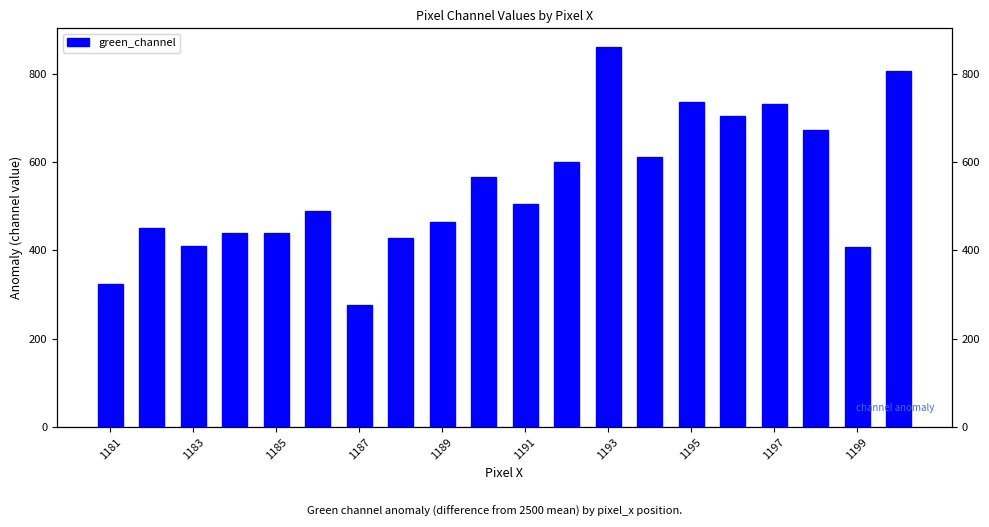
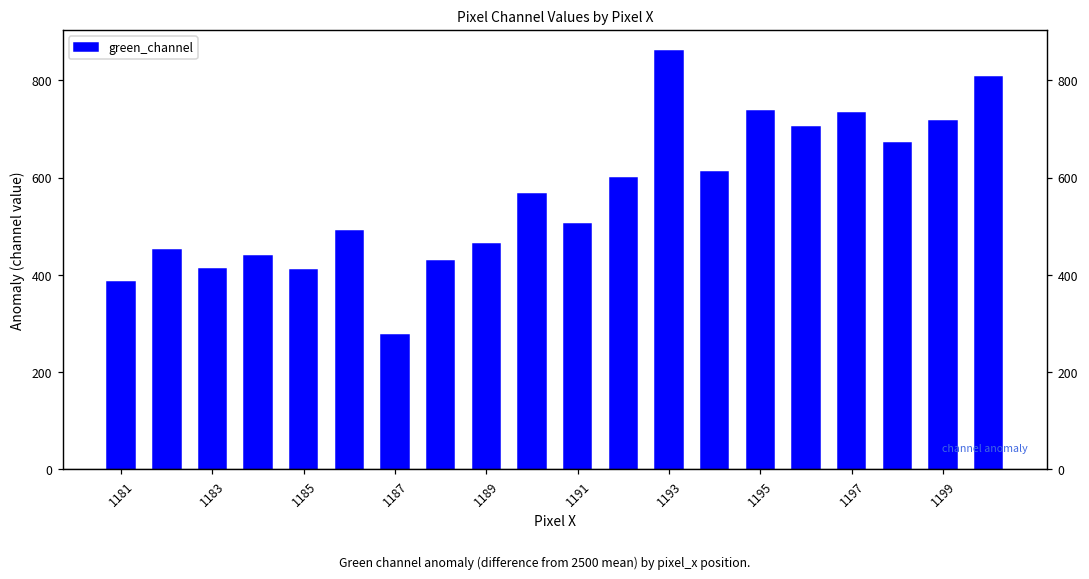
1181: 320 -> 380
1185: 440 -> 410
1199: 410 -> 720
